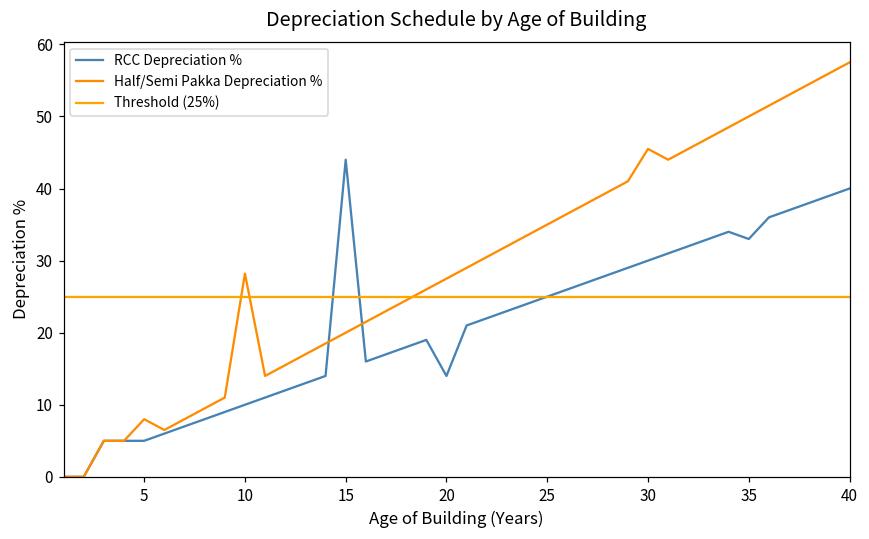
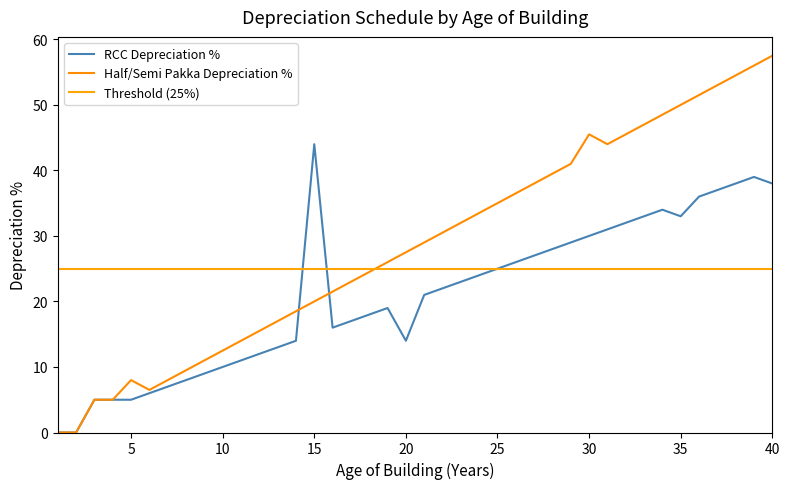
Half/Semi Pakka Depreciation %, 10: 28 -> 13
RCC Depreciation %, 40: 40 -> 38
